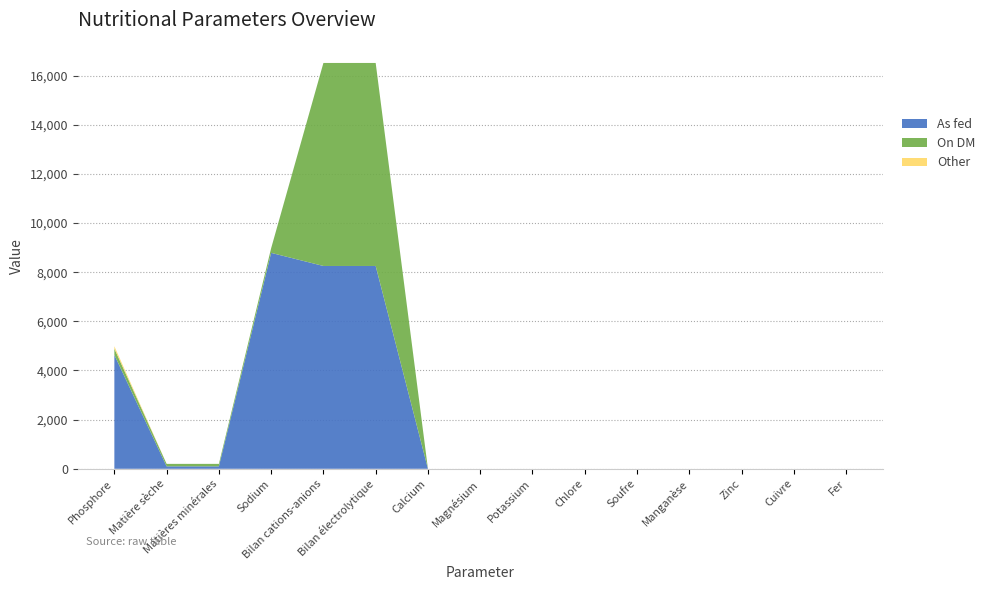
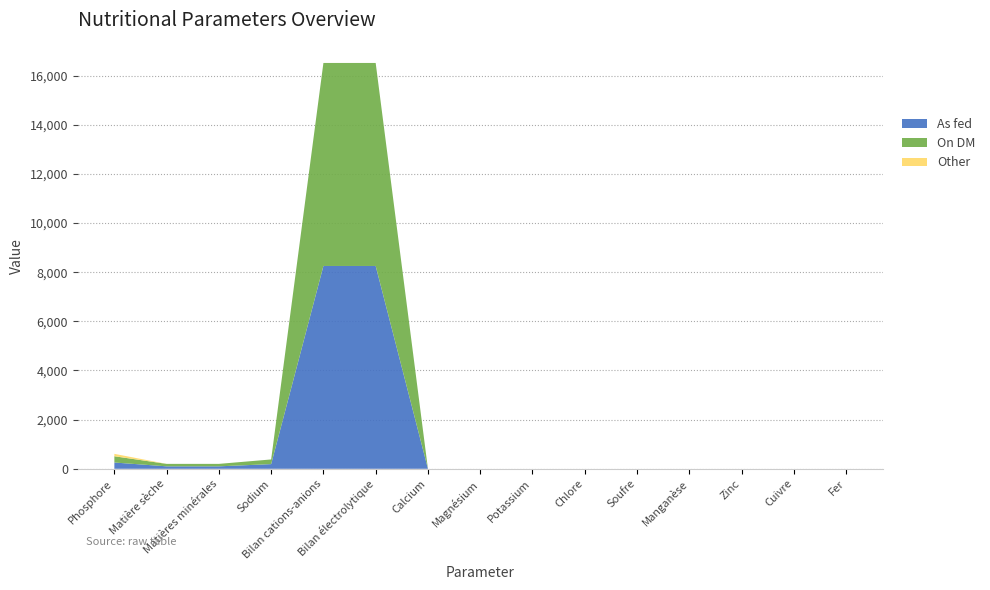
As fed, Phosphore: 4,600 -> 300
As fed, Sodium: 8,800 -> 200
